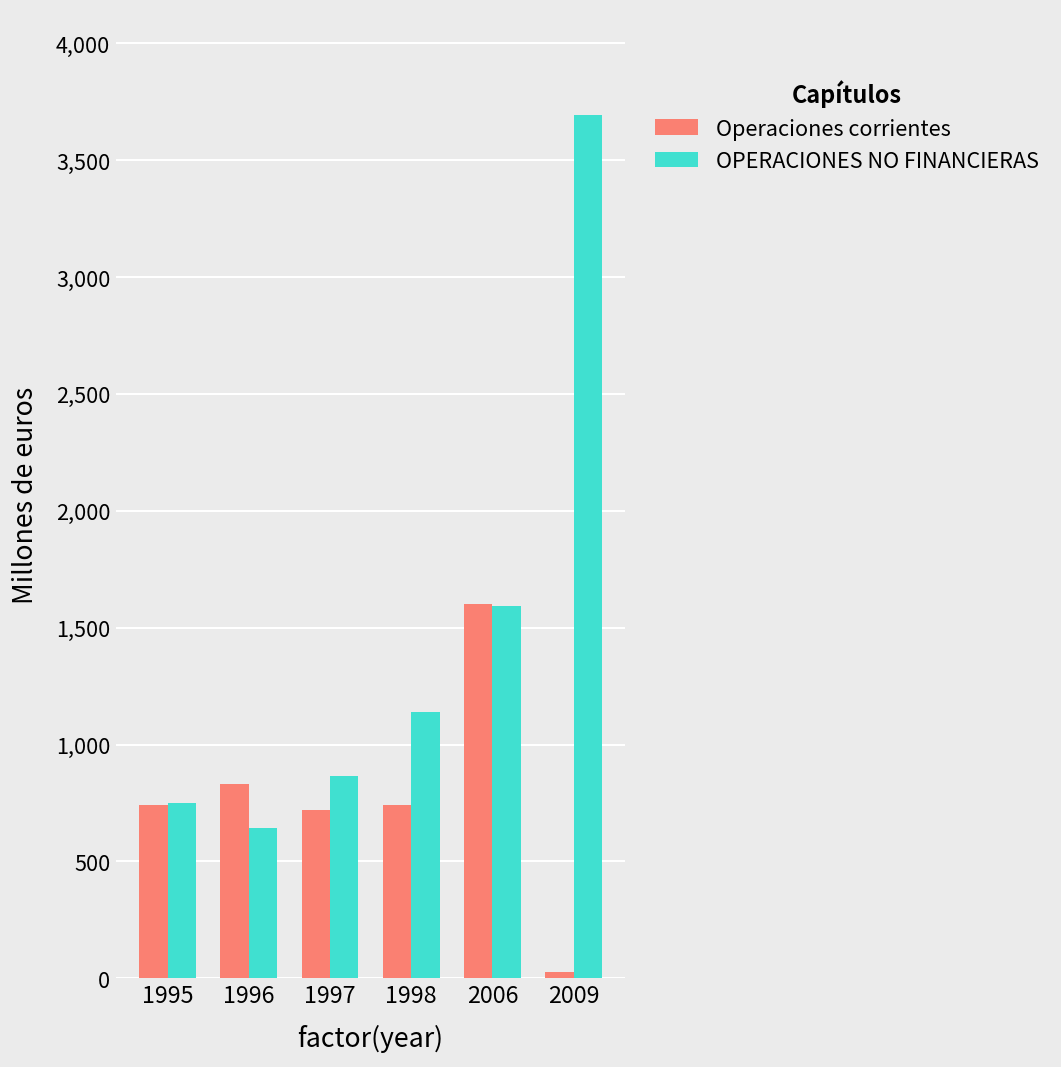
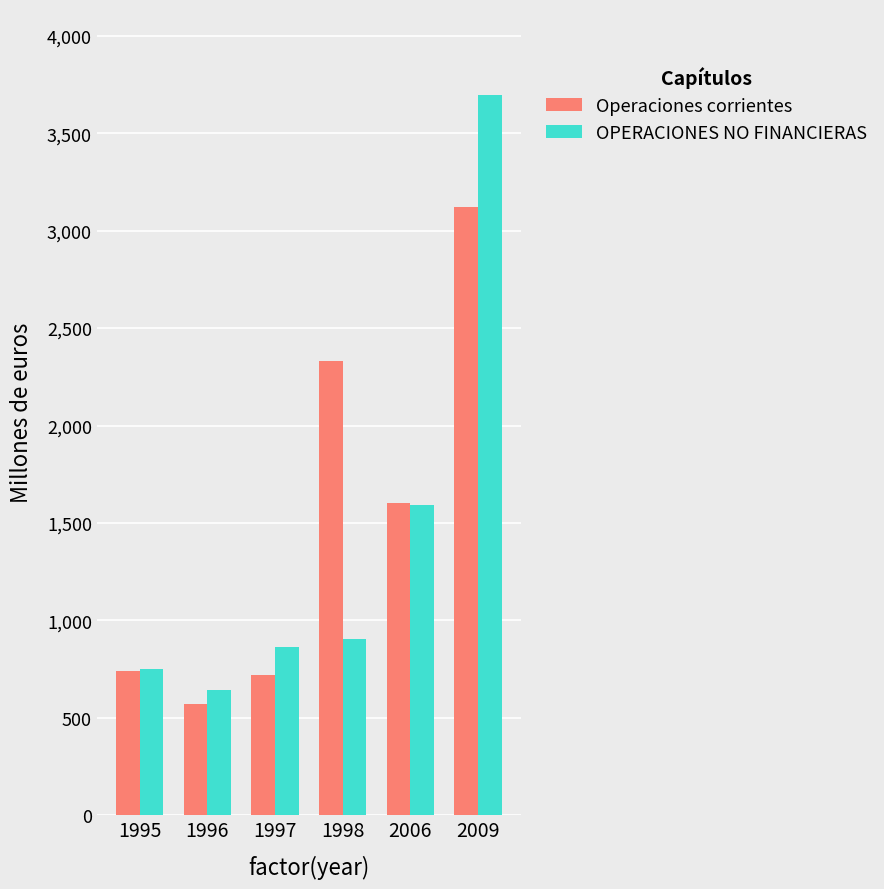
Operaciones corrientes, 1996: 830 -> 570
Operaciones corrientes, 1998: 740 -> 2,330
OPERACIONES NO FINANCIERAS, 1998: 1,140 -> 900
Operaciones corrientes, 2009: 30 -> 3,120
